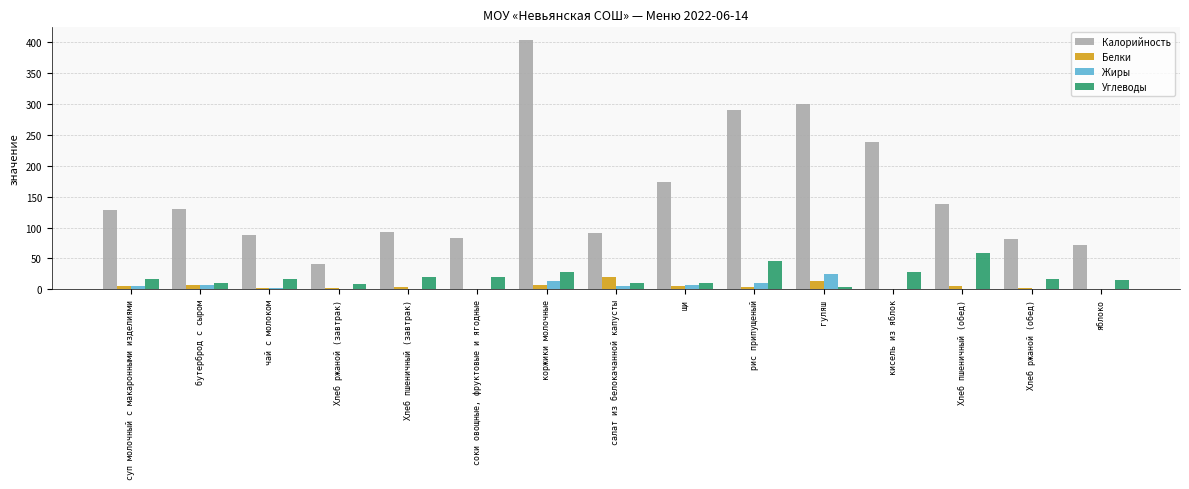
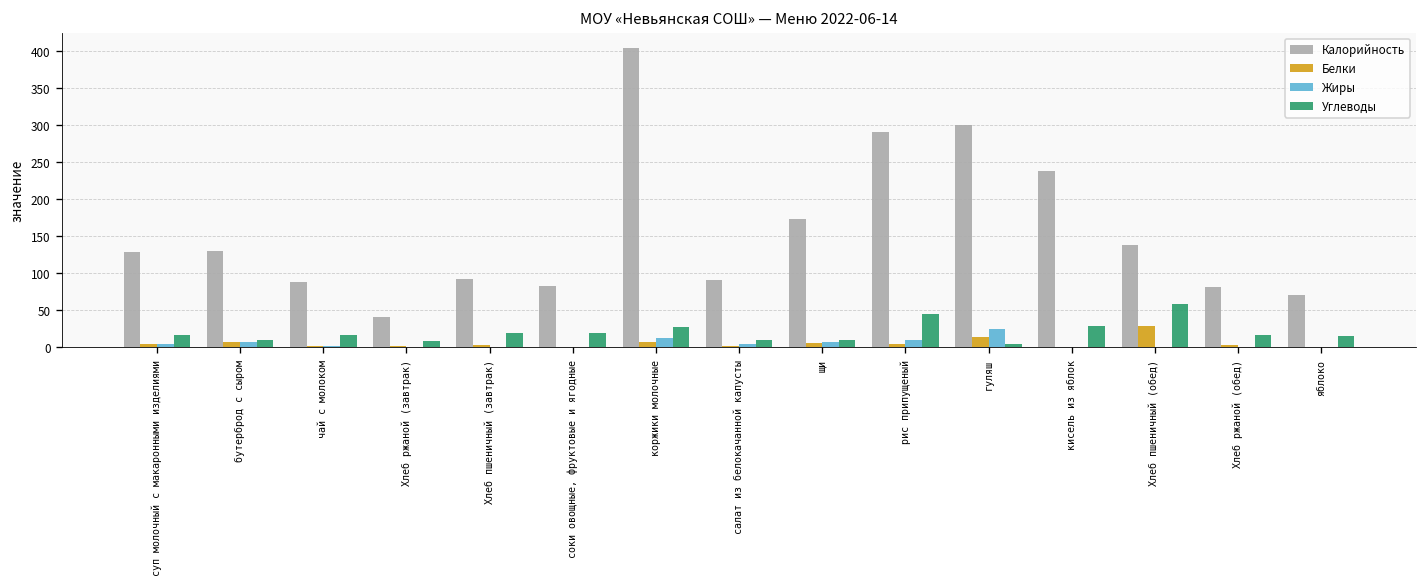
Белки, салат из белокачанной капусты: 20 -> 0
Белки, Хлеб пшеничный (обед): 0 -> 30
